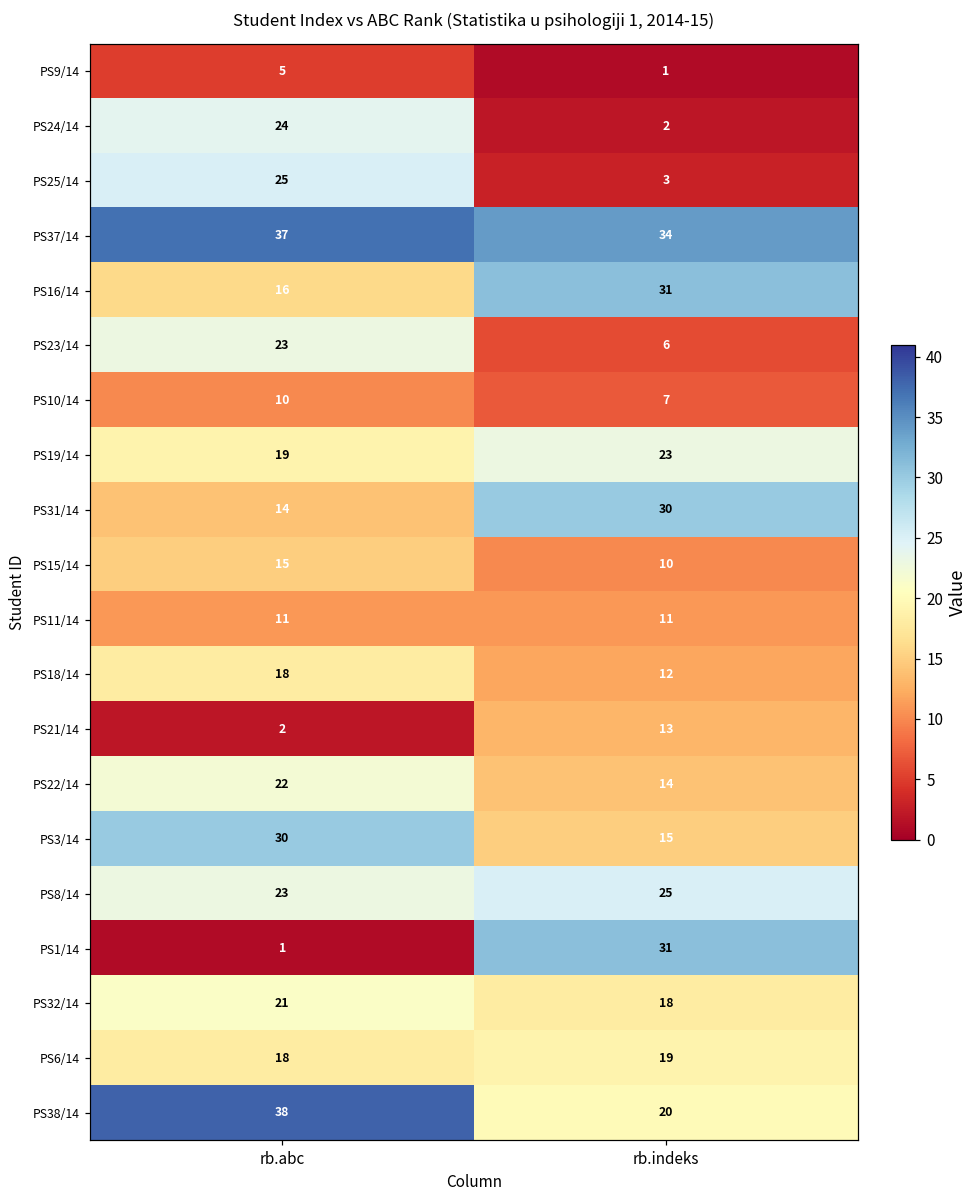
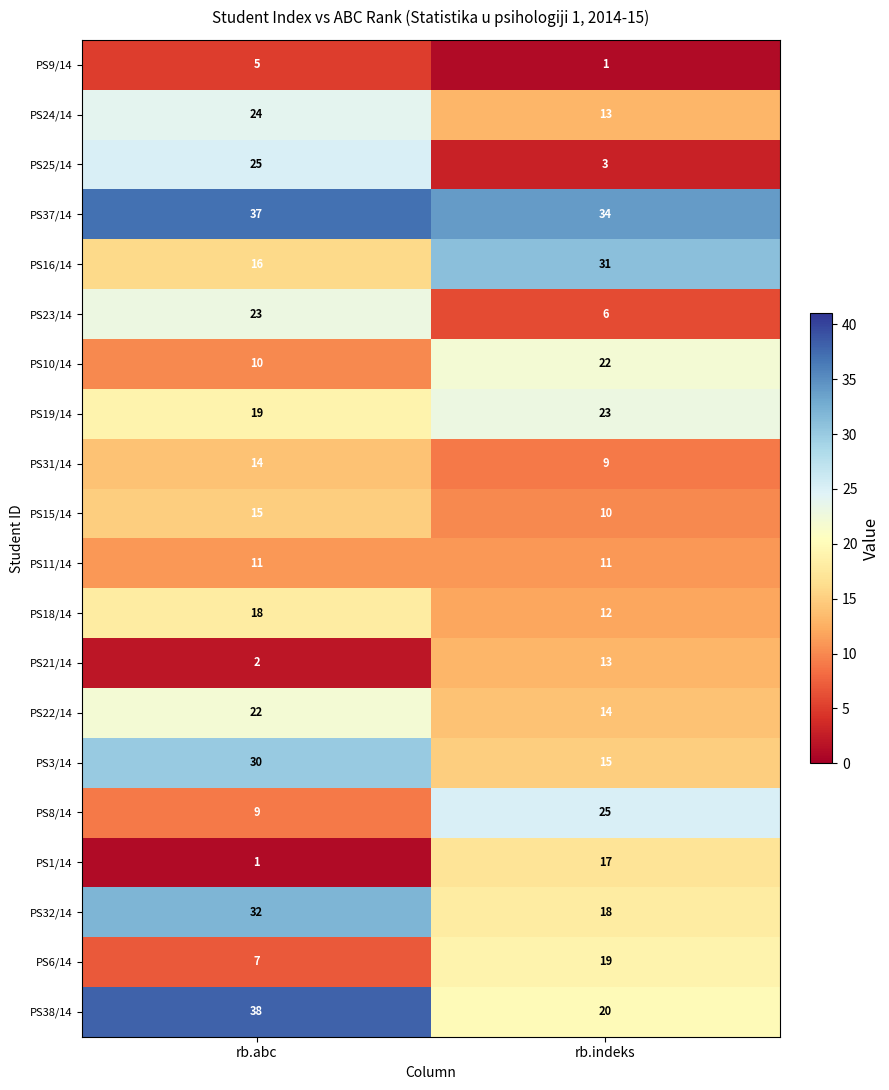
PS24/14, rb.indeks: 2 -> 13
PS10/14, rb.indeks: 7 -> 22
PS31/14, rb.indeks: 30 -> 9
PS8/14, rb.abc: 23 -> 9
PS1/14, rb.indeks: 31 -> 17
PS32/14, rb.abc: 21 -> 32
PS6/14, rb.abc: 18 -> 7
